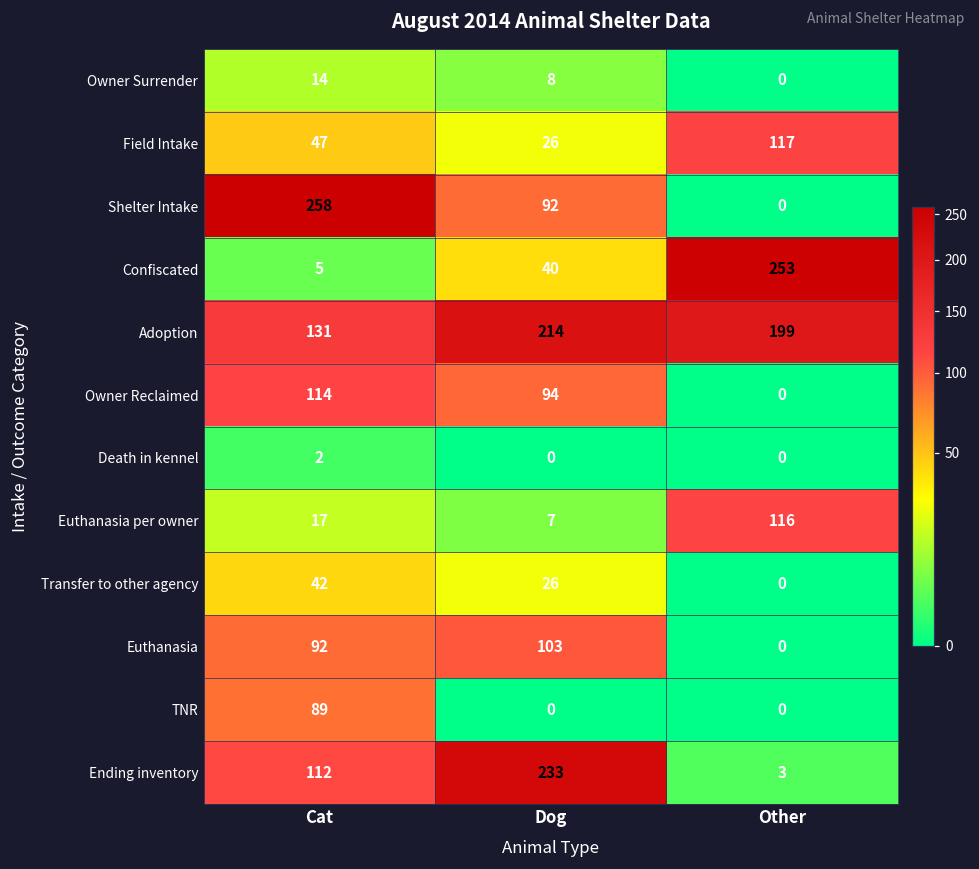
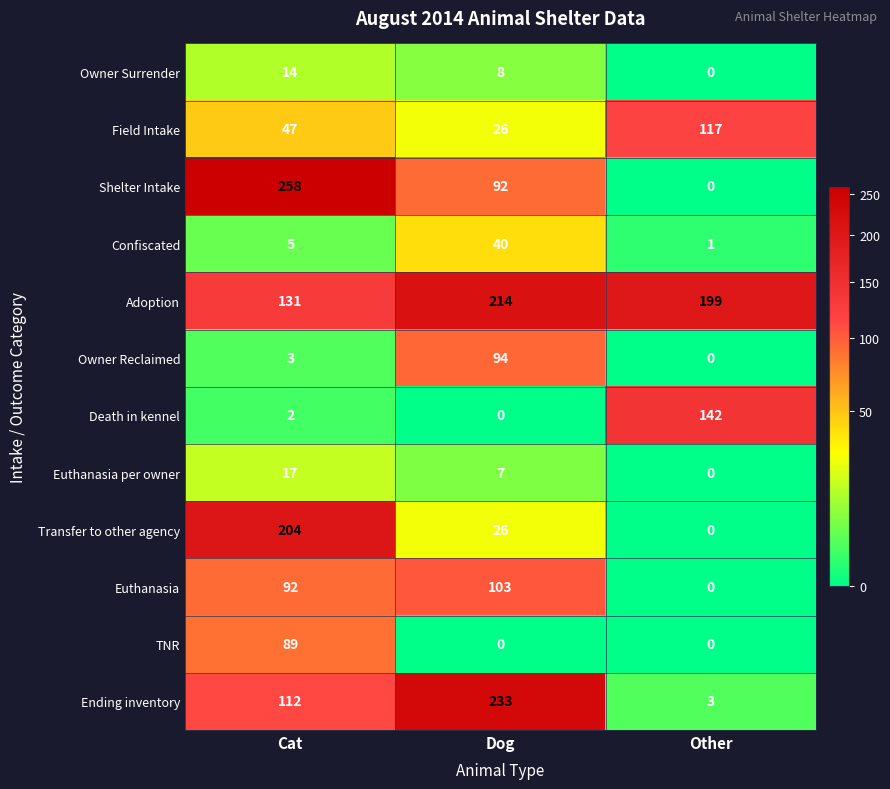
Confiscated, Other: 253 -> 1
Owner Reclaimed, Cat: 114 -> 3
Death in kennel, Other: 0 -> 142
Euthanasia per owner, Other: 116 -> 0
Transfer to other agency, Cat: 42 -> 204
